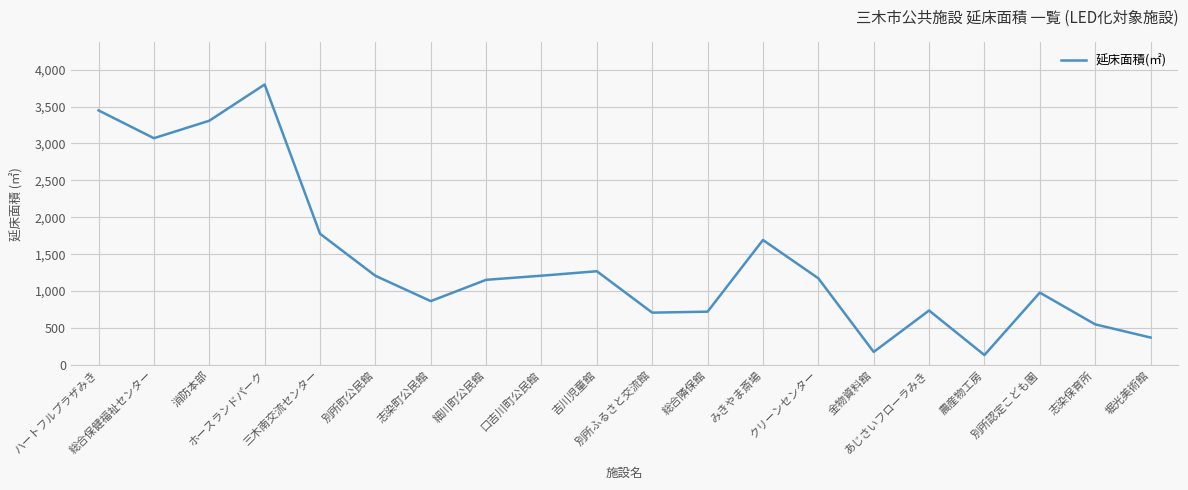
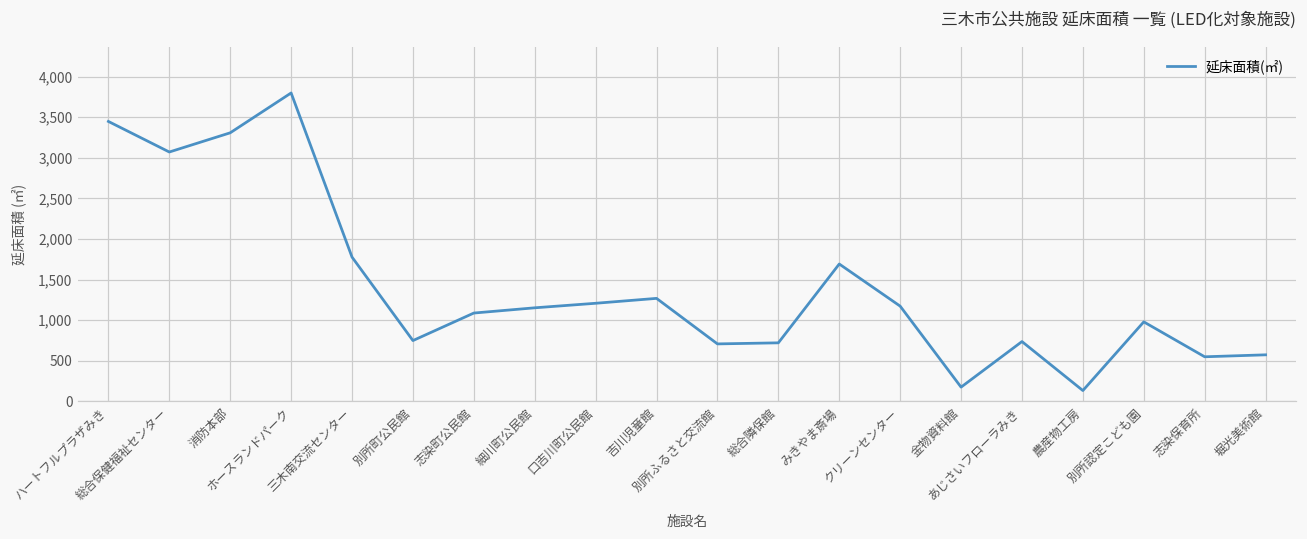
別所町公民館: 1,200 -> 700
志染町公民館: 900 -> 1,100
堀光美術館: 400 -> 600
